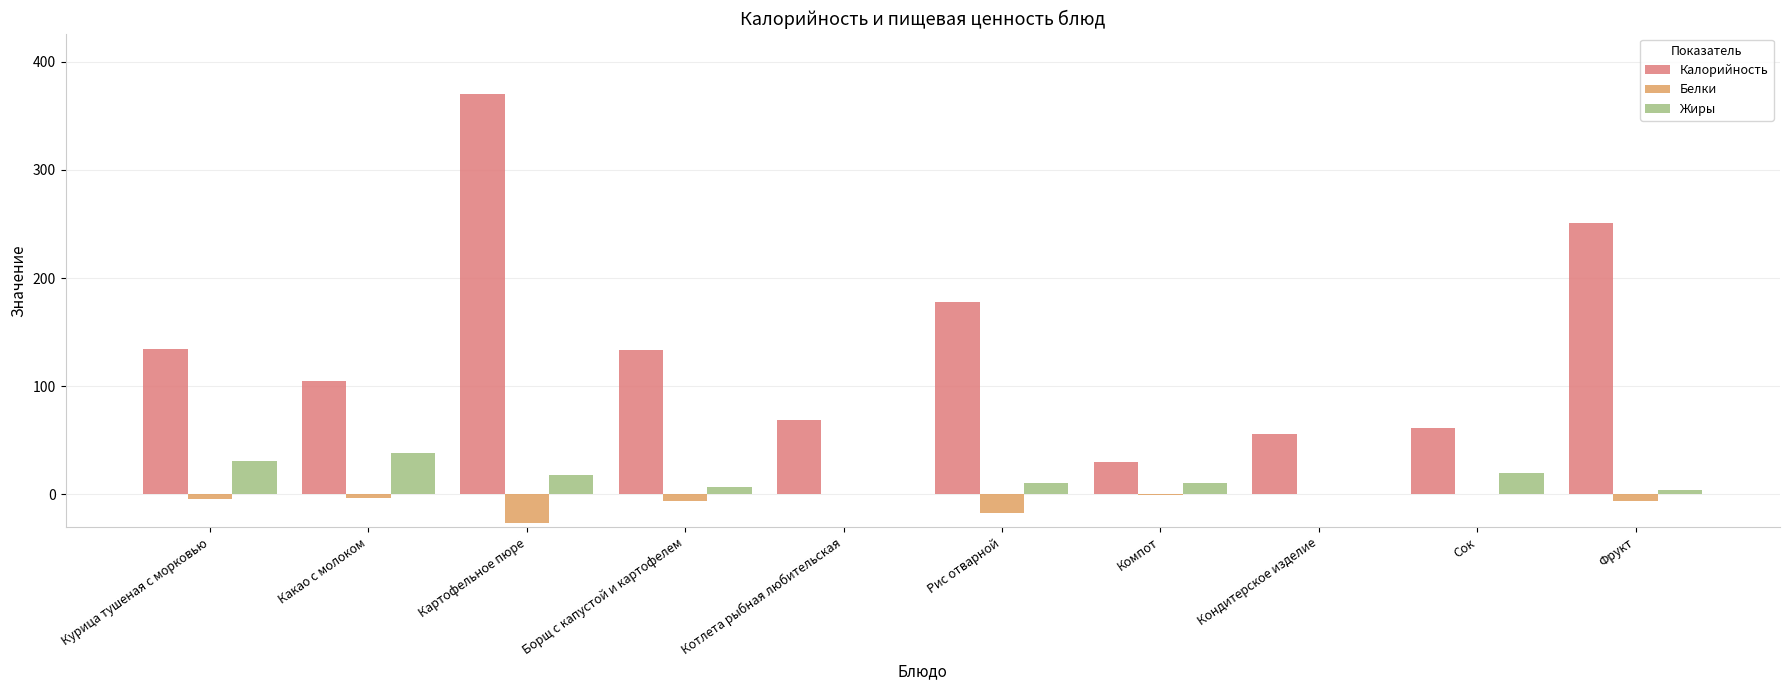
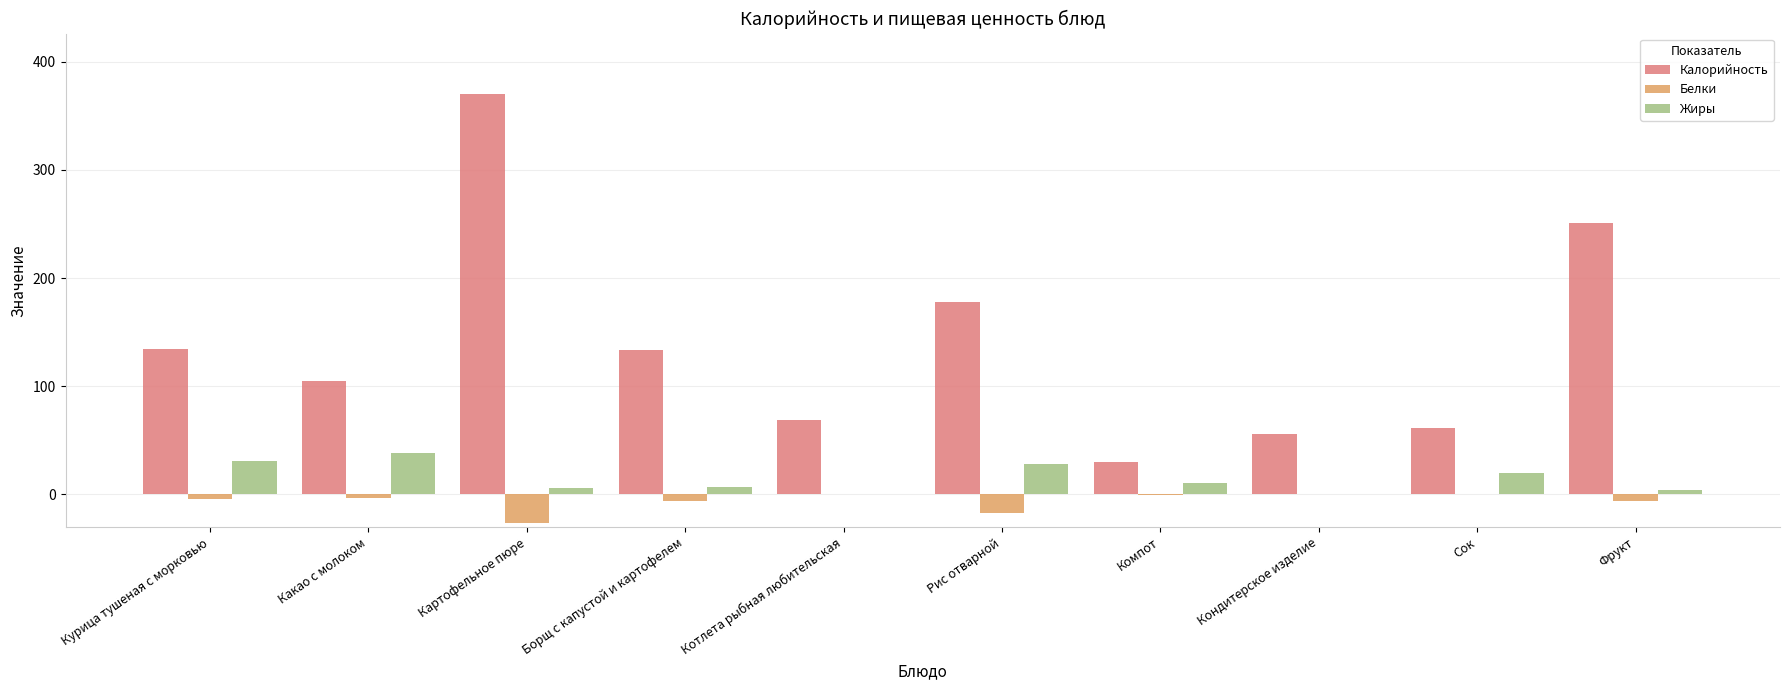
Жиры, Картофельное пюре: 18 -> 6
Жиры, Рис отварной: 11 -> 28
